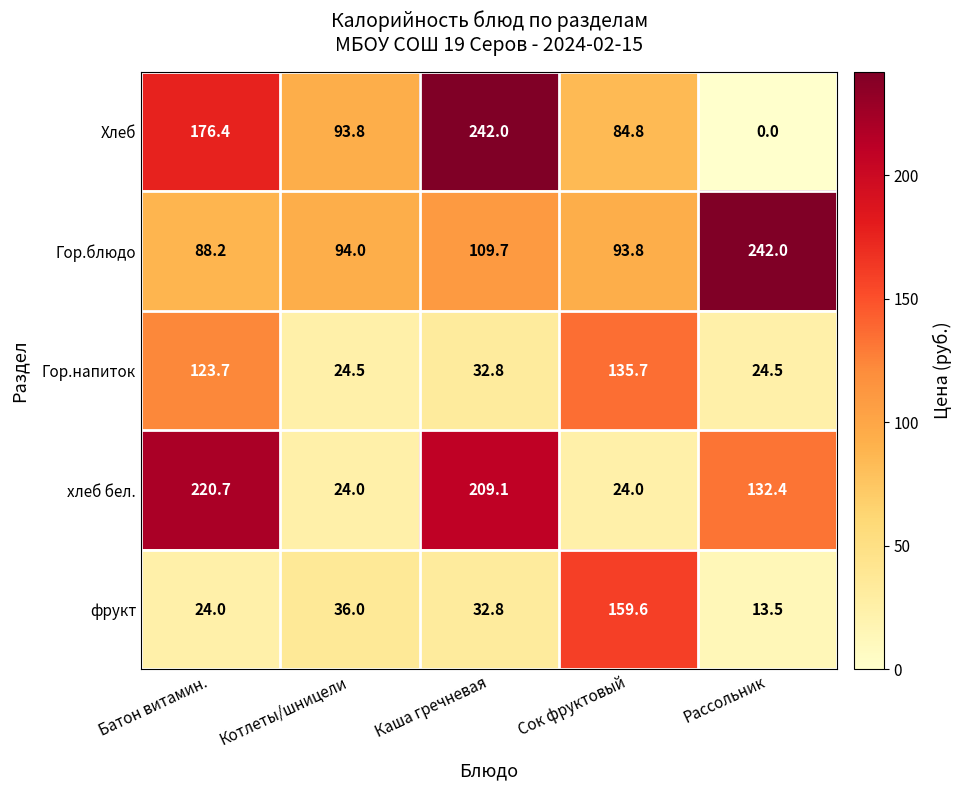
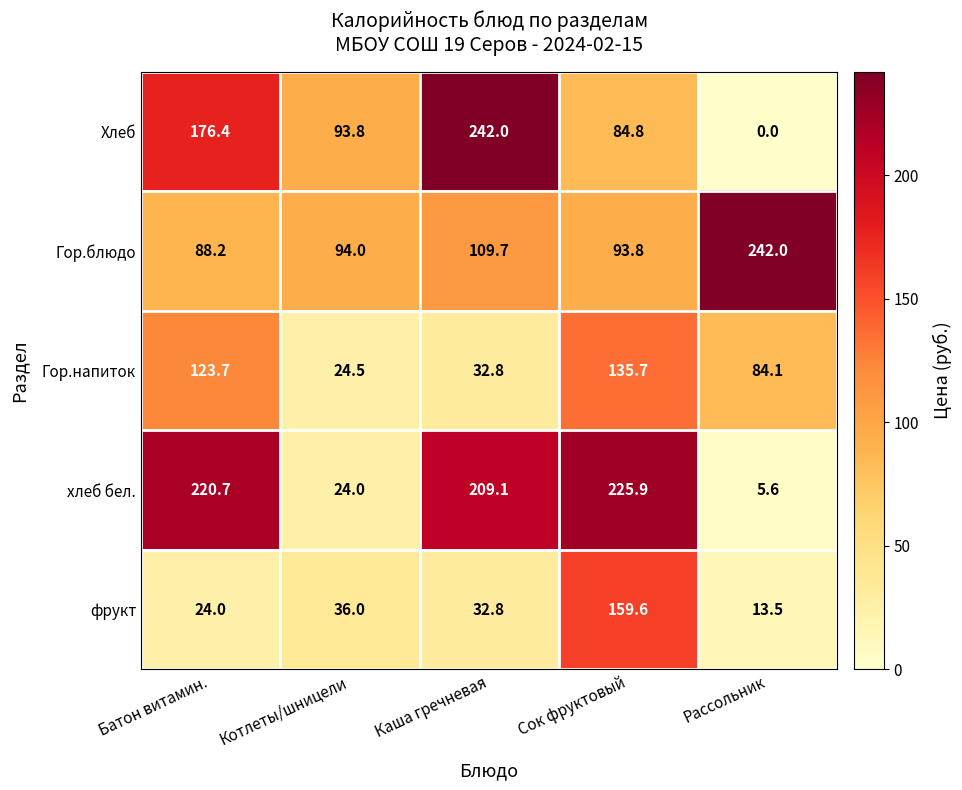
Гор.напиток, Рассольник: 24.5 -> 84.1
хлеб бел., Сок фруктовый: 24.0 -> 225.9
хлеб бел., Рассольник: 132.4 -> 5.6
